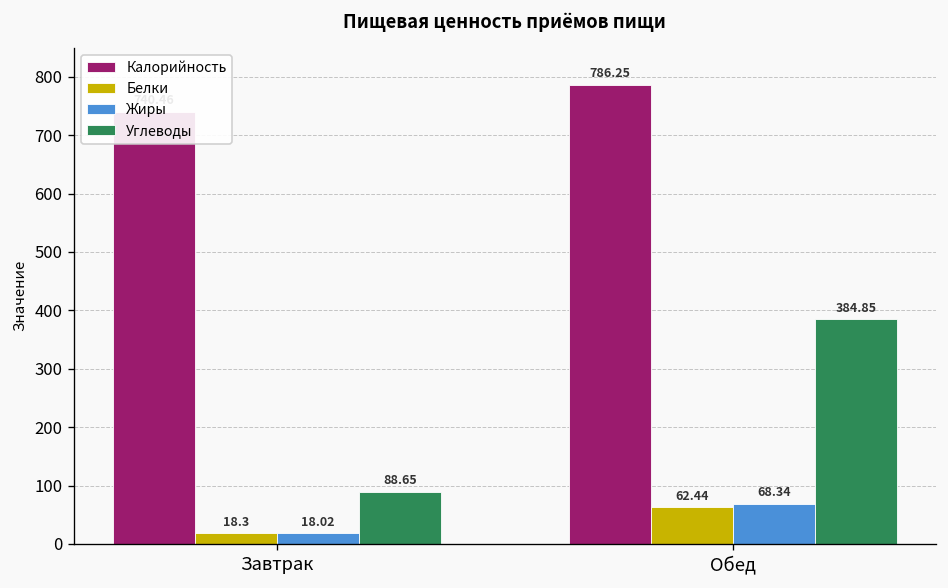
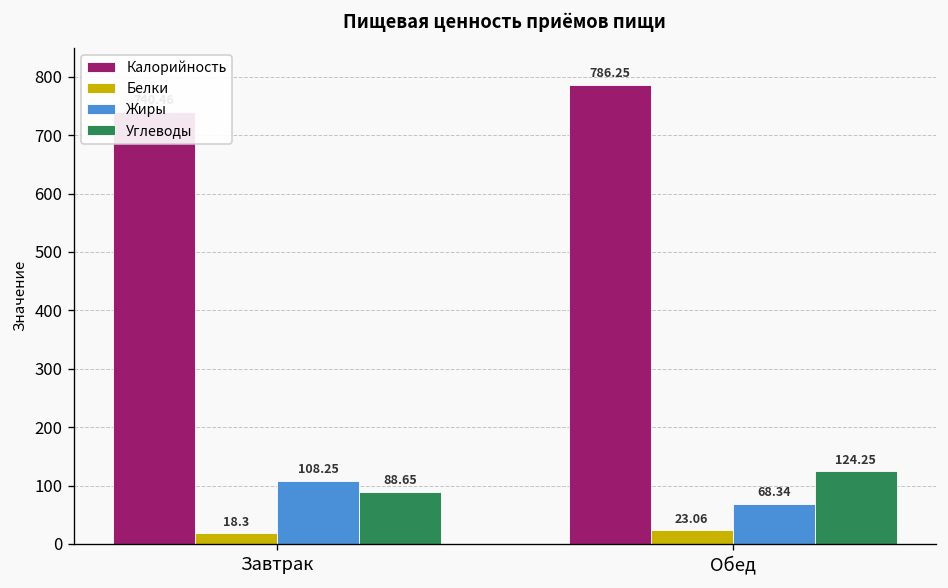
Жиры, Завтрак: 18.02 -> 108.25
Белки, Обед: 62.44 -> 23.06
Углеводы, Обед: 384.85 -> 124.25
